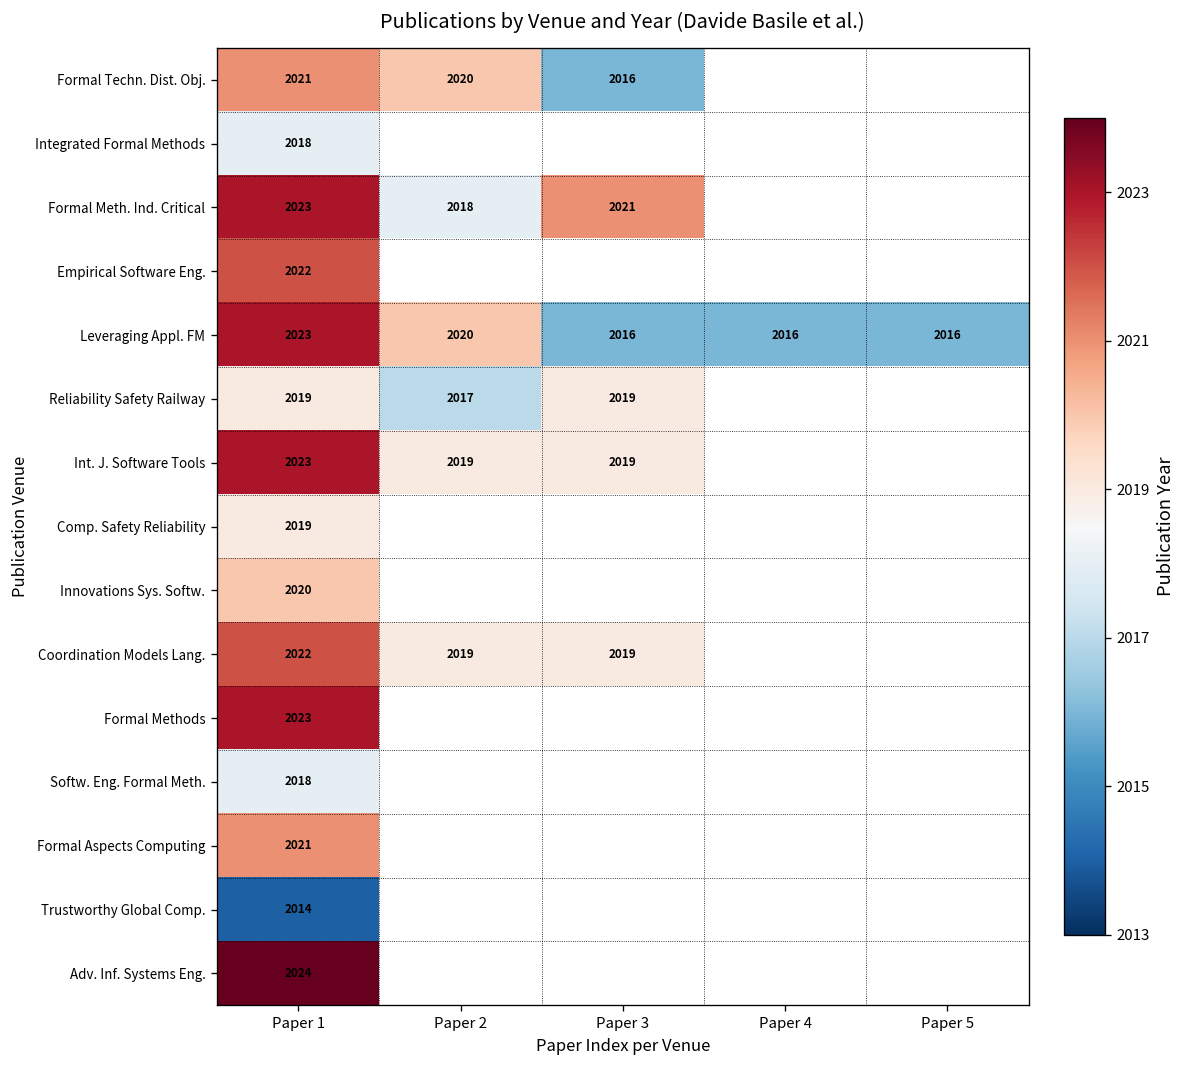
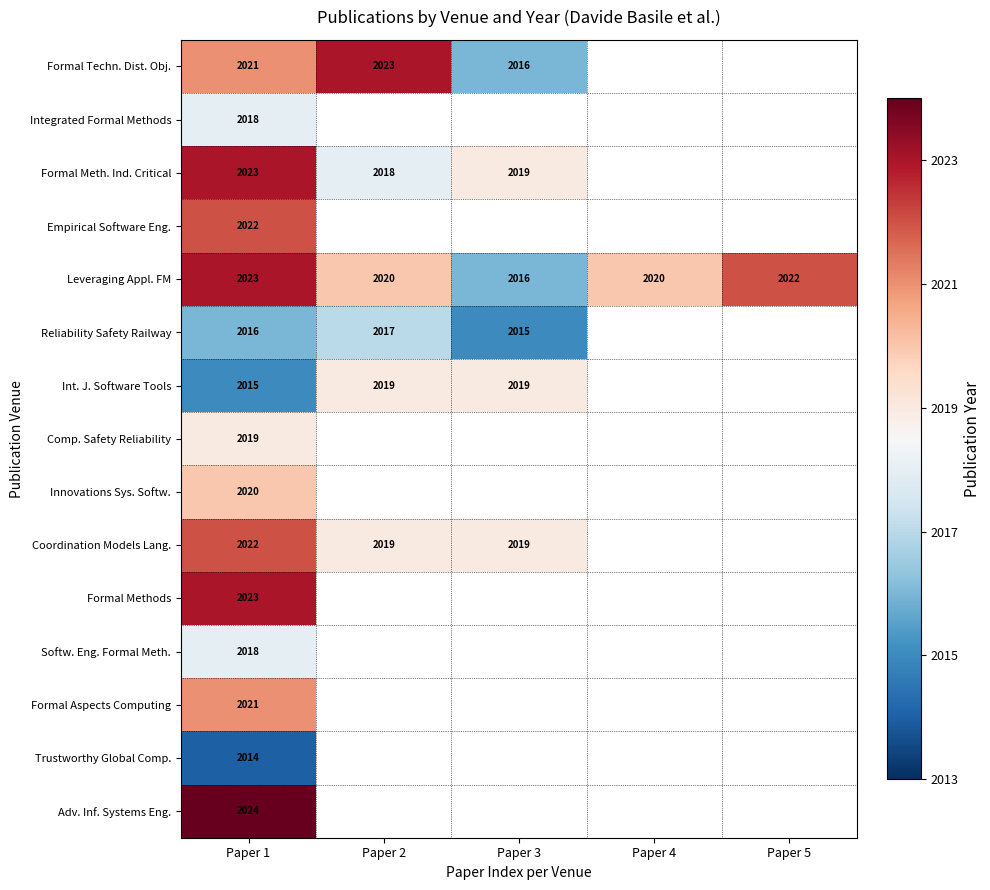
Formal Techn. Dist. Obj., Paper 2: 2020 -> 2023
Formal Meth. Ind. Critical, Paper 3: 2021 -> 2019
Leveraging Appl. FM, Paper 4: 2016 -> 2020
Leveraging Appl. FM, Paper 5: 2016 -> 2022
Reliability Safety Railway, Paper 1: 2019 -> 2016
Reliability Safety Railway, Paper 3: 2019 -> 2015
Int. J. Software Tools, Paper 1: 2023 -> 2015
